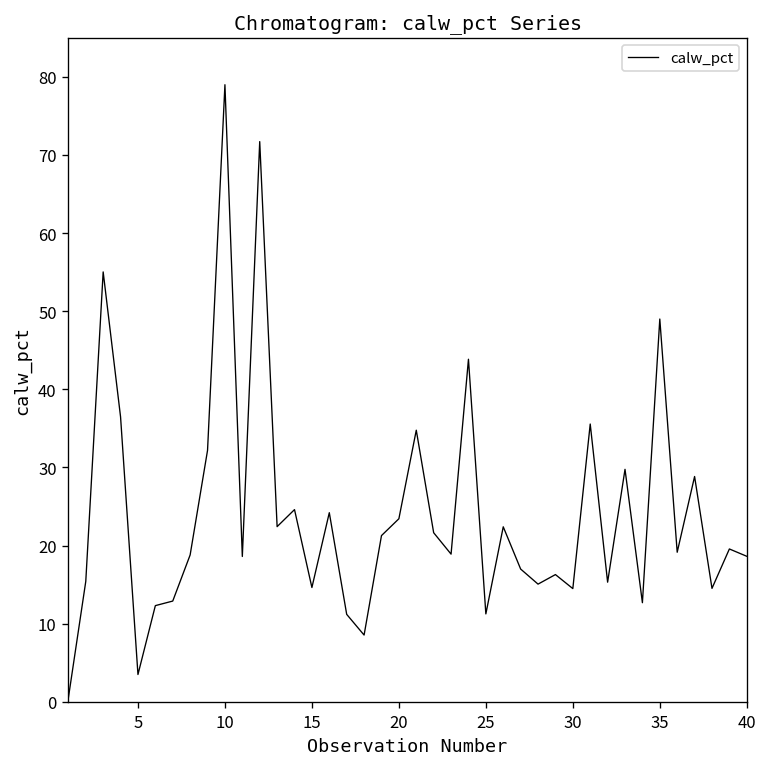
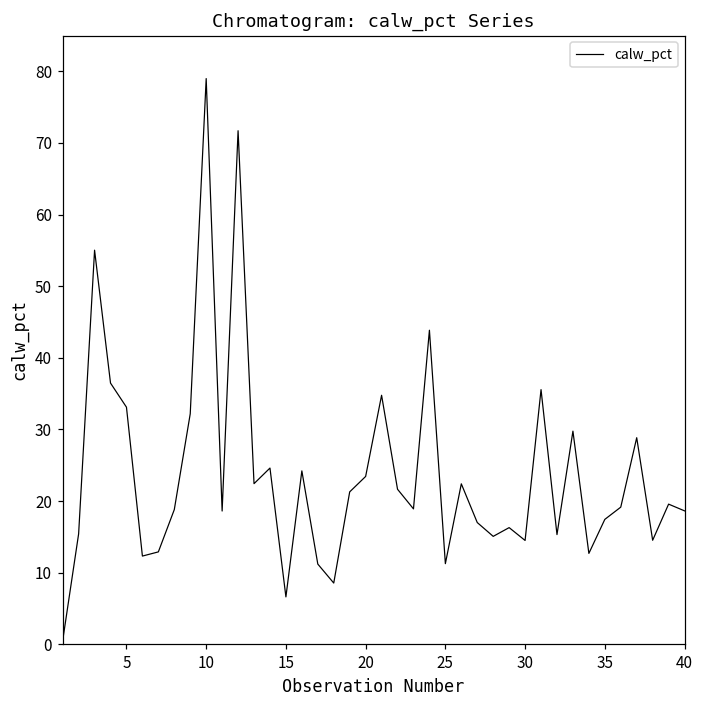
5: 4 -> 33
15: 15 -> 7
35: 49 -> 17
